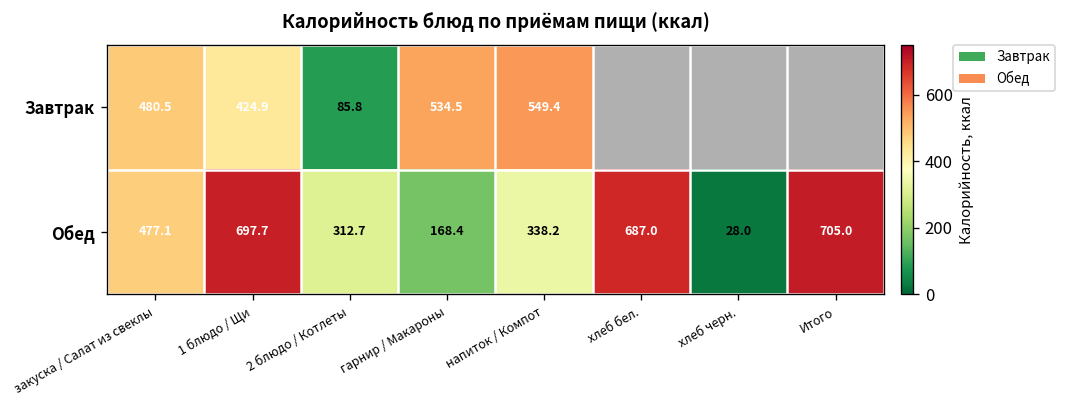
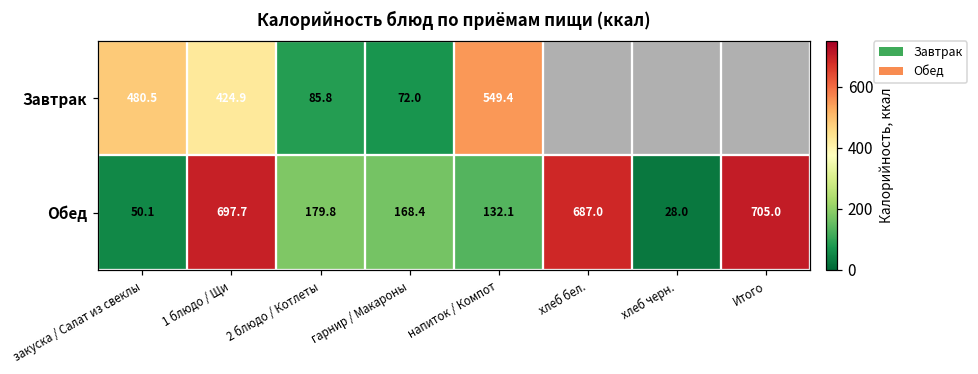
Завтрак, гарнир / Макароны: 534.5 -> 72.0
Обед, закуска / Салат из свеклы: 477.1 -> 50.1
Обед, 2 блюдо / Котлеты: 312.7 -> 179.8
Обед, напиток / Компот: 338.2 -> 132.1
